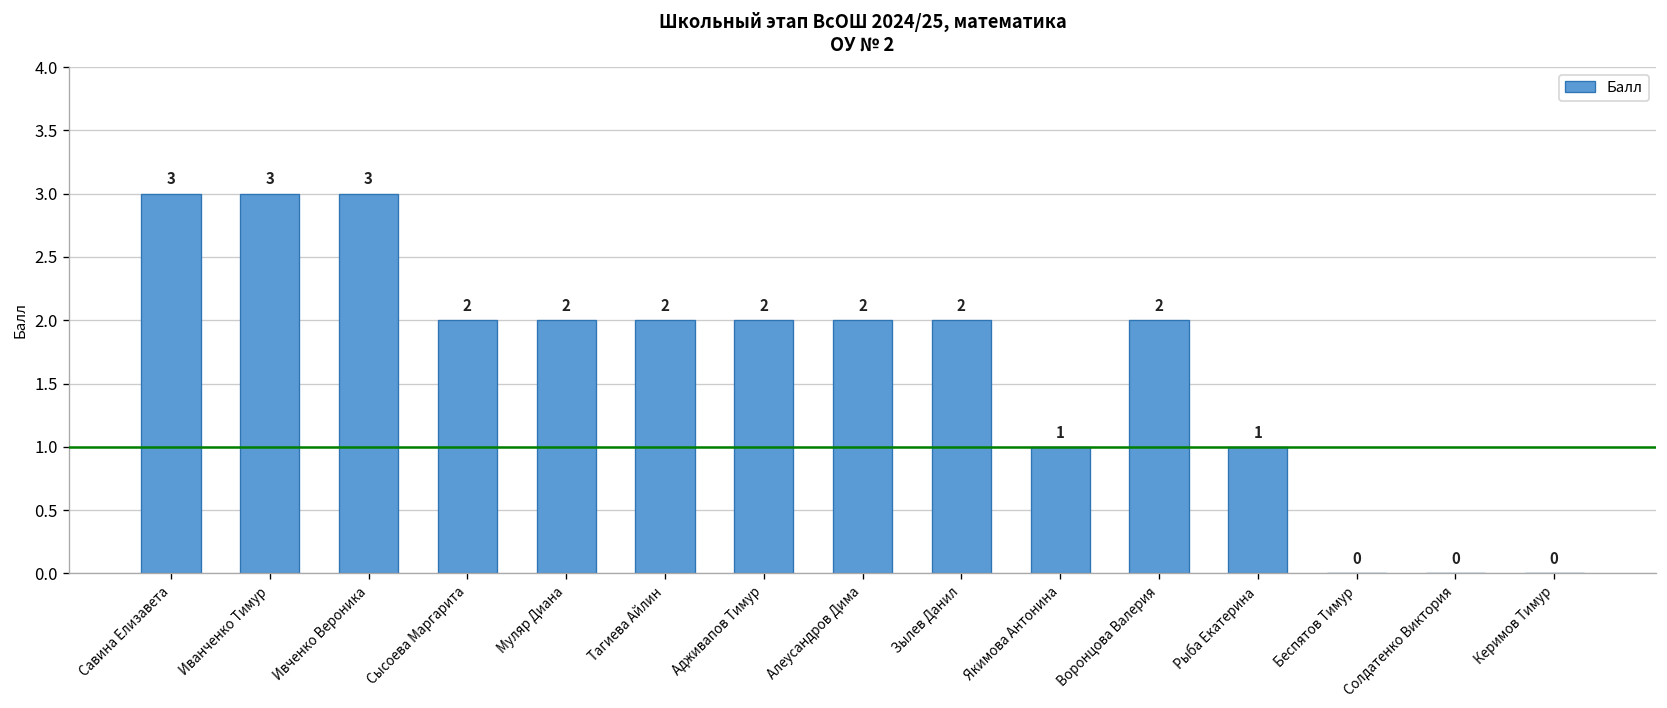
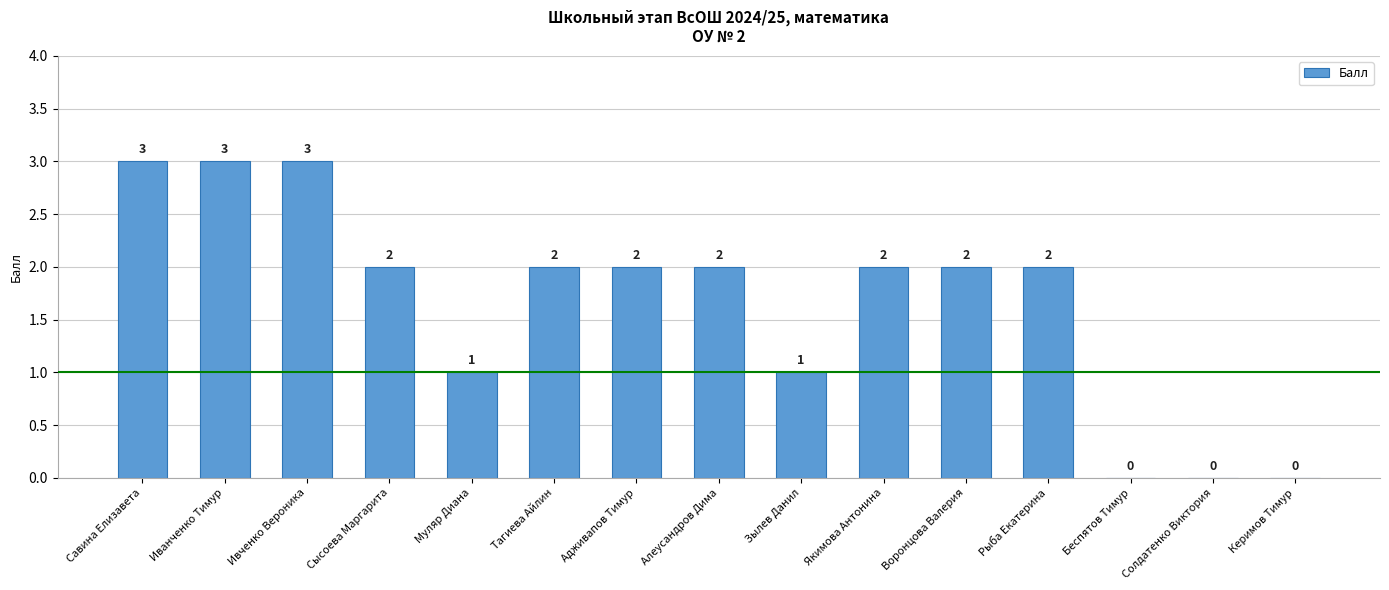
Муляр Диана: 2 -> 1
Зылев Данил: 2 -> 1
Якимова Антонина: 1 -> 2
Рыба Екатерина: 1 -> 2
